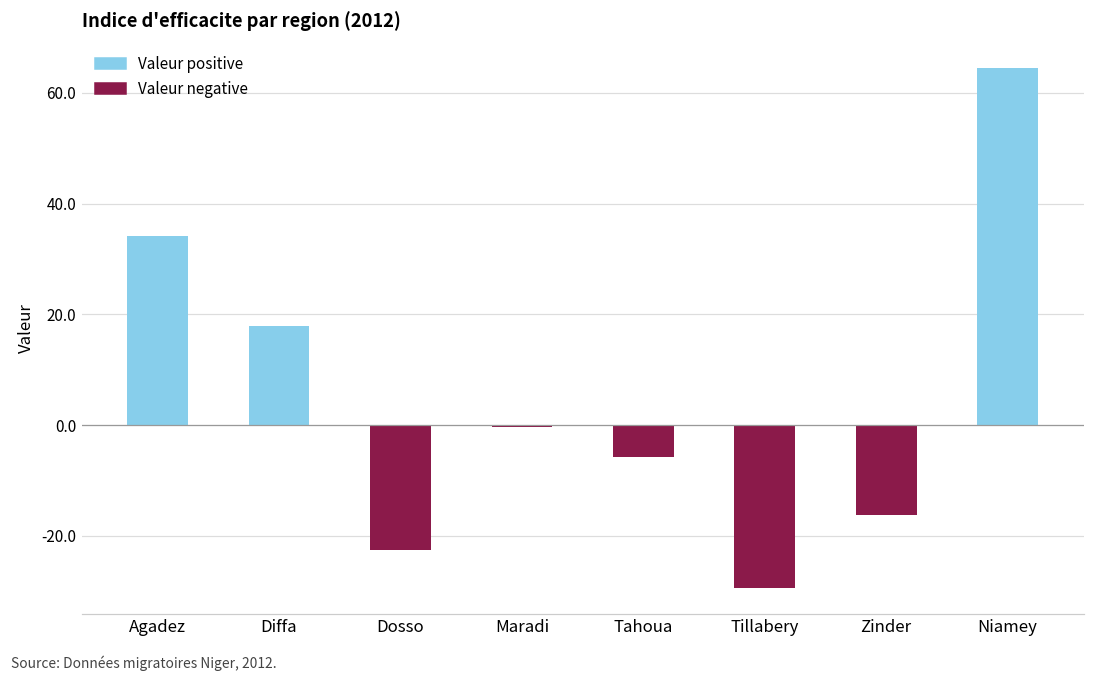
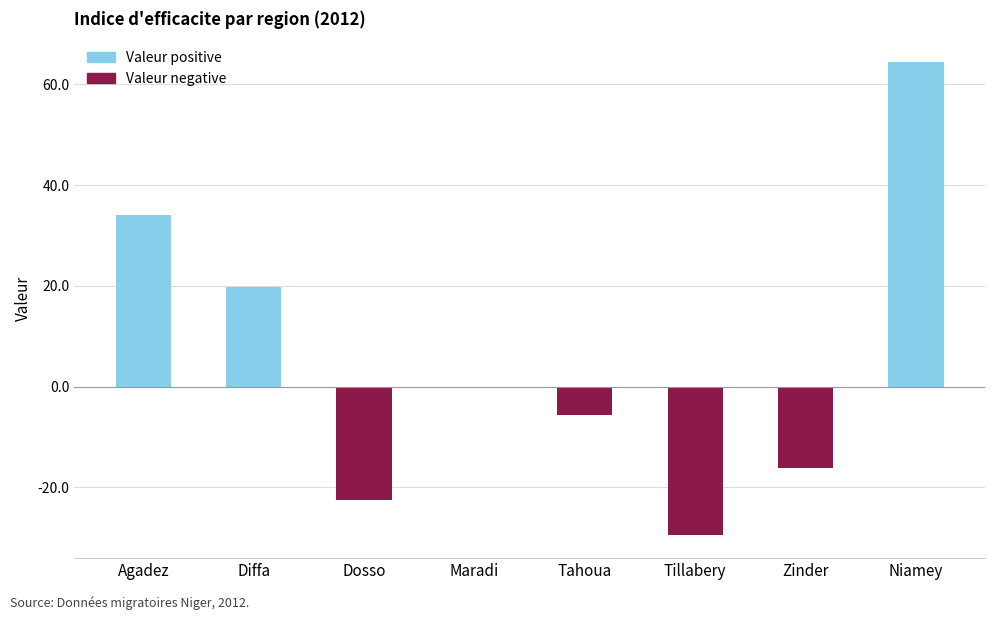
Diffa: 18 -> 20
